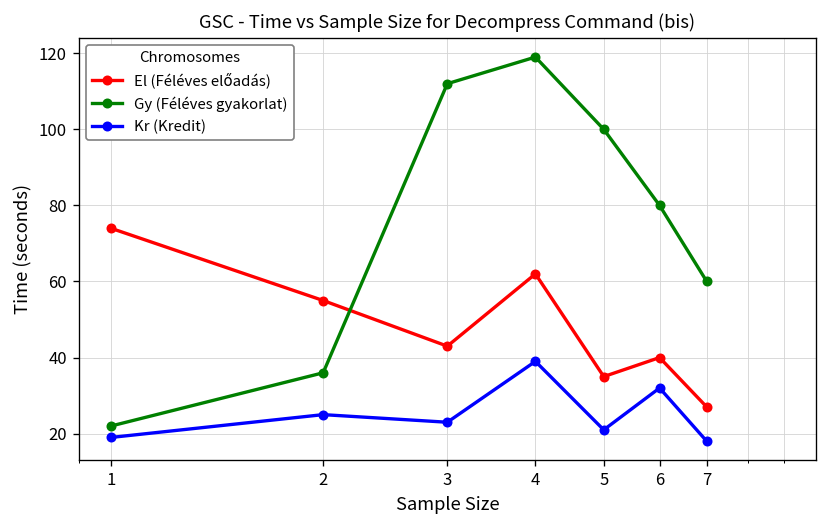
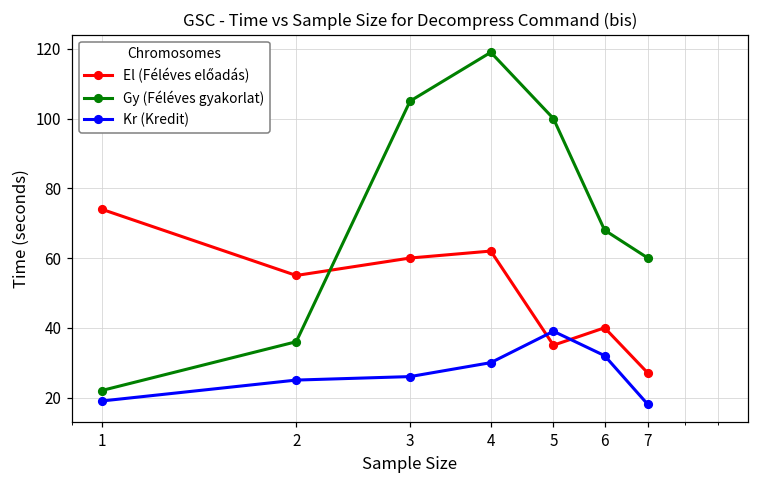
El (Féléves előadás), 3: 43 -> 60
Gy (Féléves gyakorlat), 3: 112 -> 105
Kr (Kredit), 3: 23 -> 26
Kr (Kredit), 4: 39 -> 30
Kr (Kredit), 5: 21 -> 39
Gy (Féléves gyakorlat), 6: 80 -> 68
